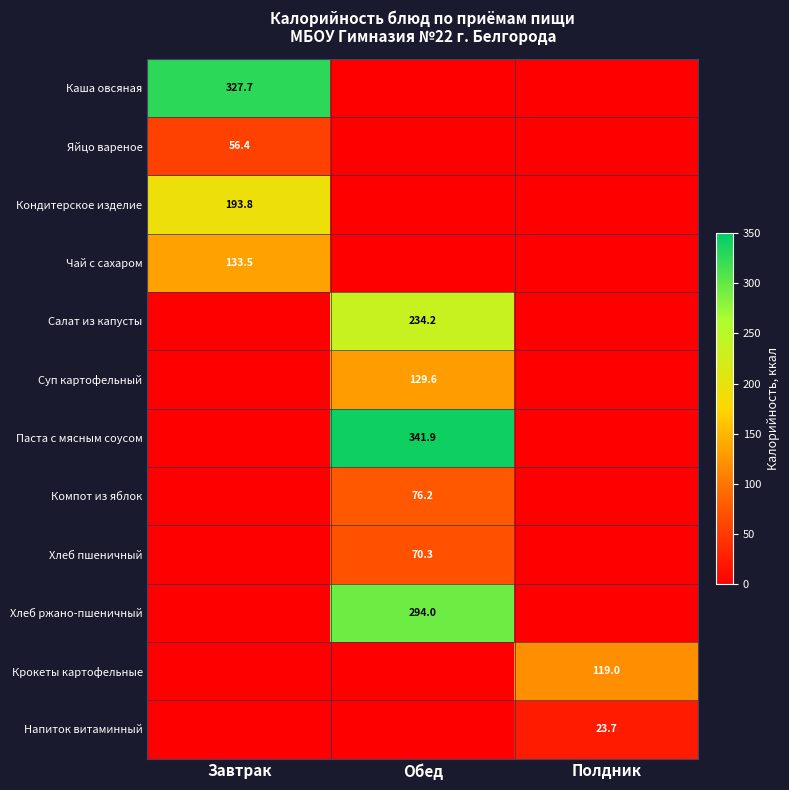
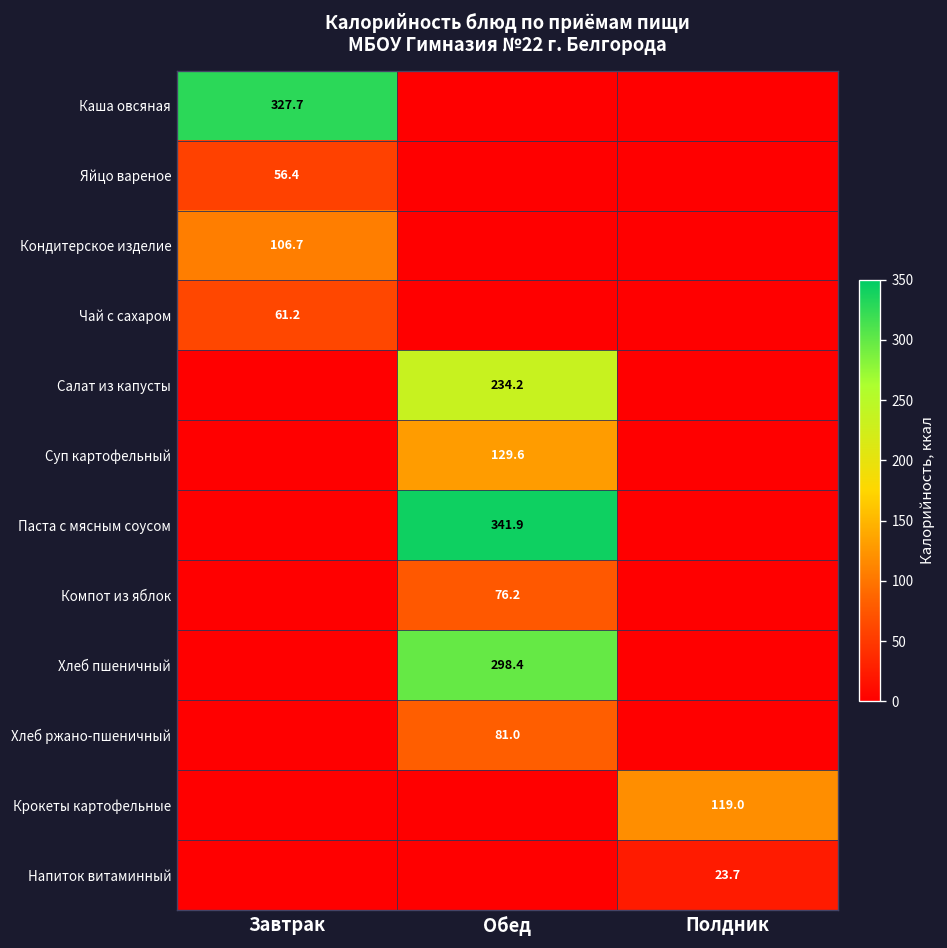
Кондитерское изделие, Завтрак: 193.8 -> 106.7
Чай с сахаром, Завтрак: 133.5 -> 61.2
Хлеб пшеничный, Обед: 70.3 -> 298.4
Хлеб ржано-пшеничный, Обед: 294.0 -> 81.0
